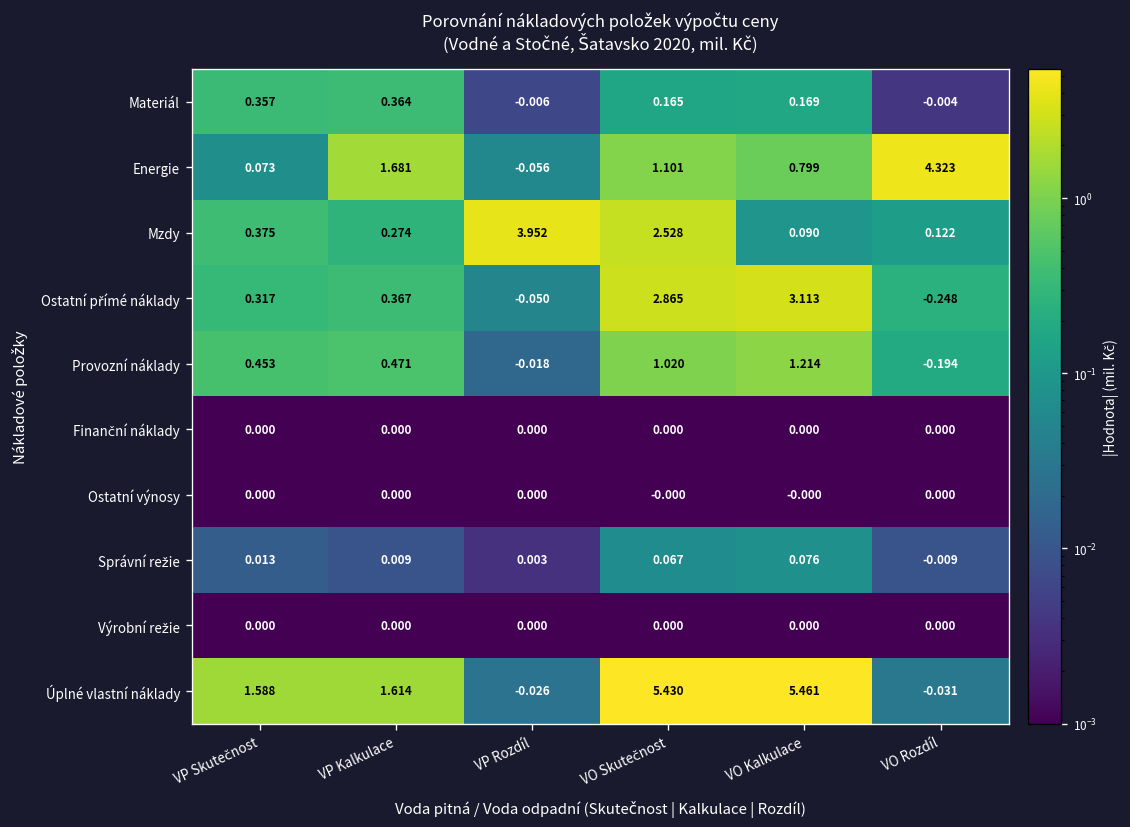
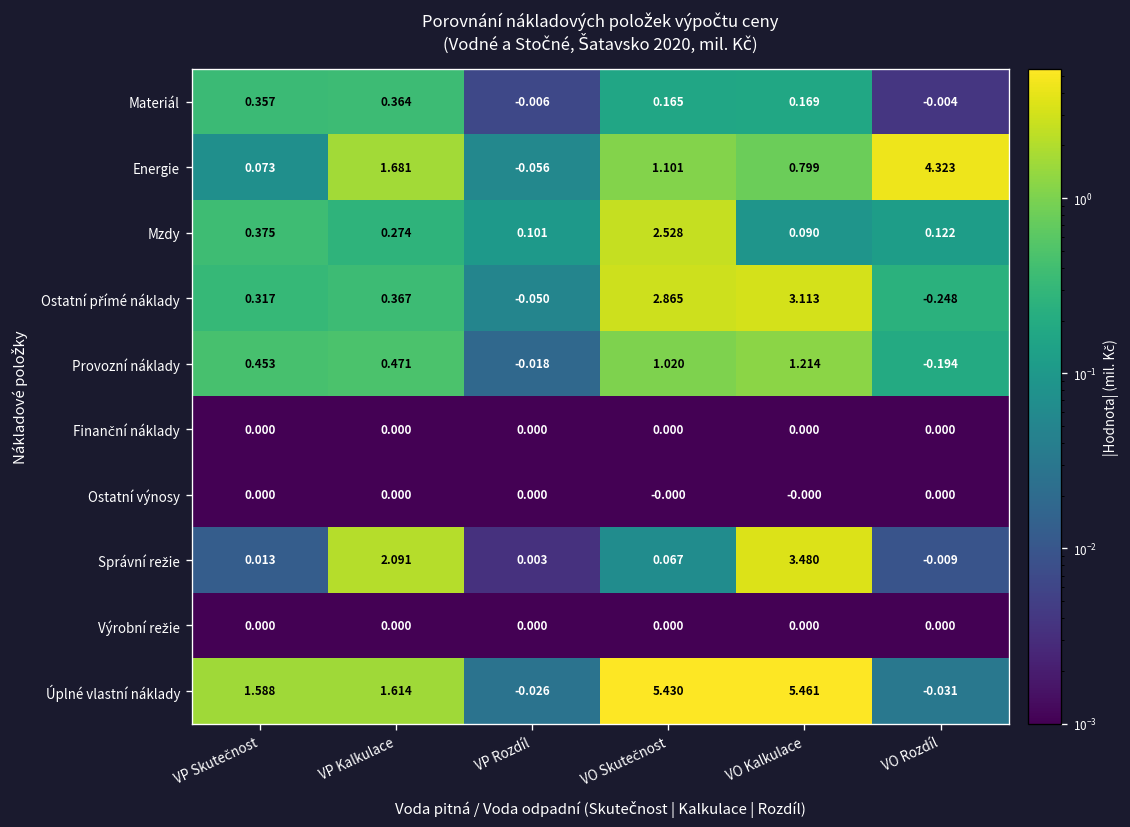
Mzdy, VP Rozdíl: 3.952 -> 0.101
Správní režie, VP Kalkulace: 0.009 -> 2.091
Správní režie, VO Kalkulace: 0.076 -> 3.480
